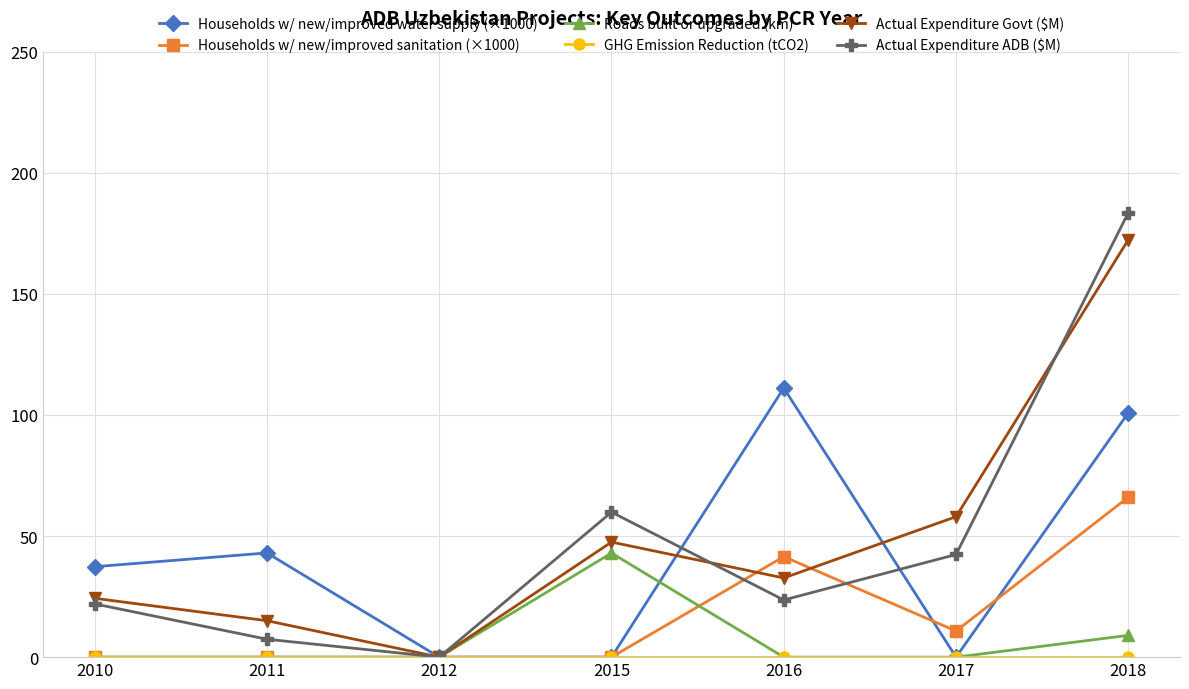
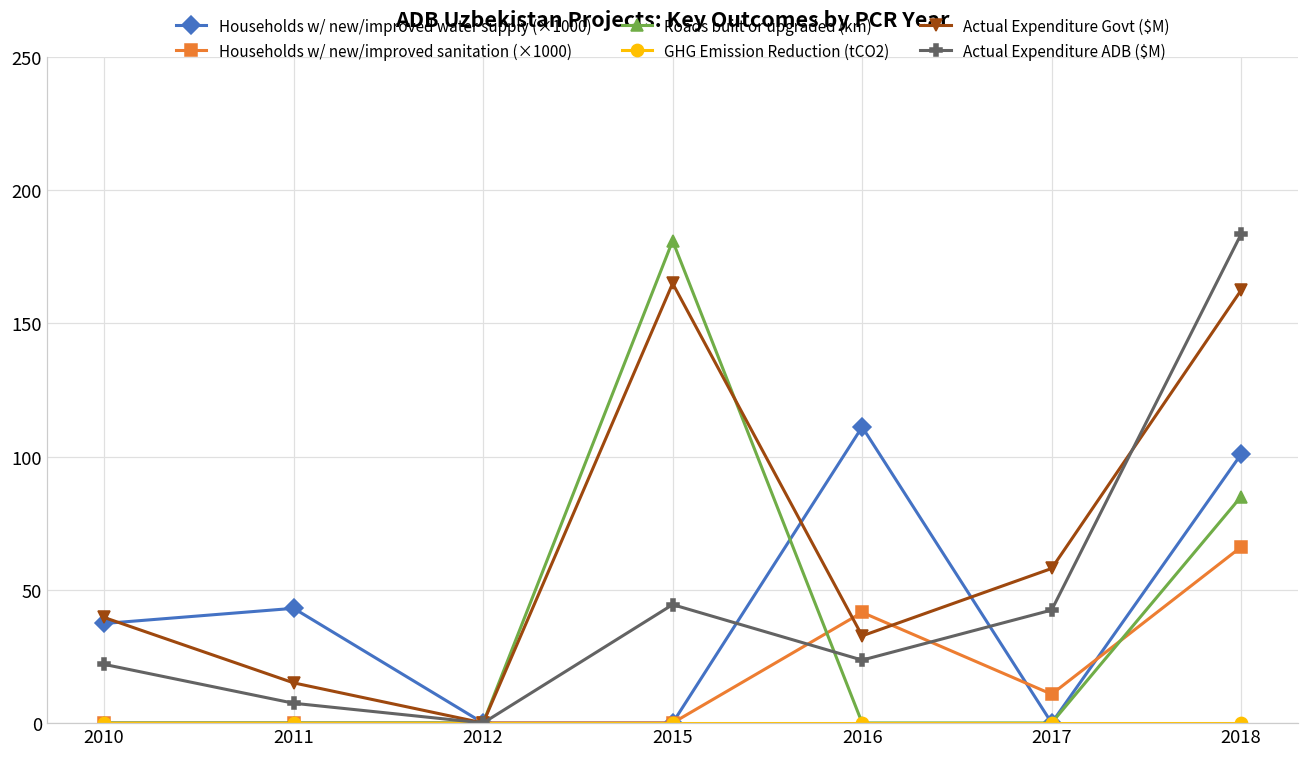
Actual Expenditure Govt ($M), 2010: 24 -> 40
Roads built or upgraded (km), 2015: 43 -> 181
Actual Expenditure Govt ($M), 2015: 48 -> 165
Actual Expenditure ADB ($M), 2015: 60 -> 44
Roads built or upgraded (km), 2018: 9 -> 85
Actual Expenditure Govt ($M), 2018: 172 -> 162
